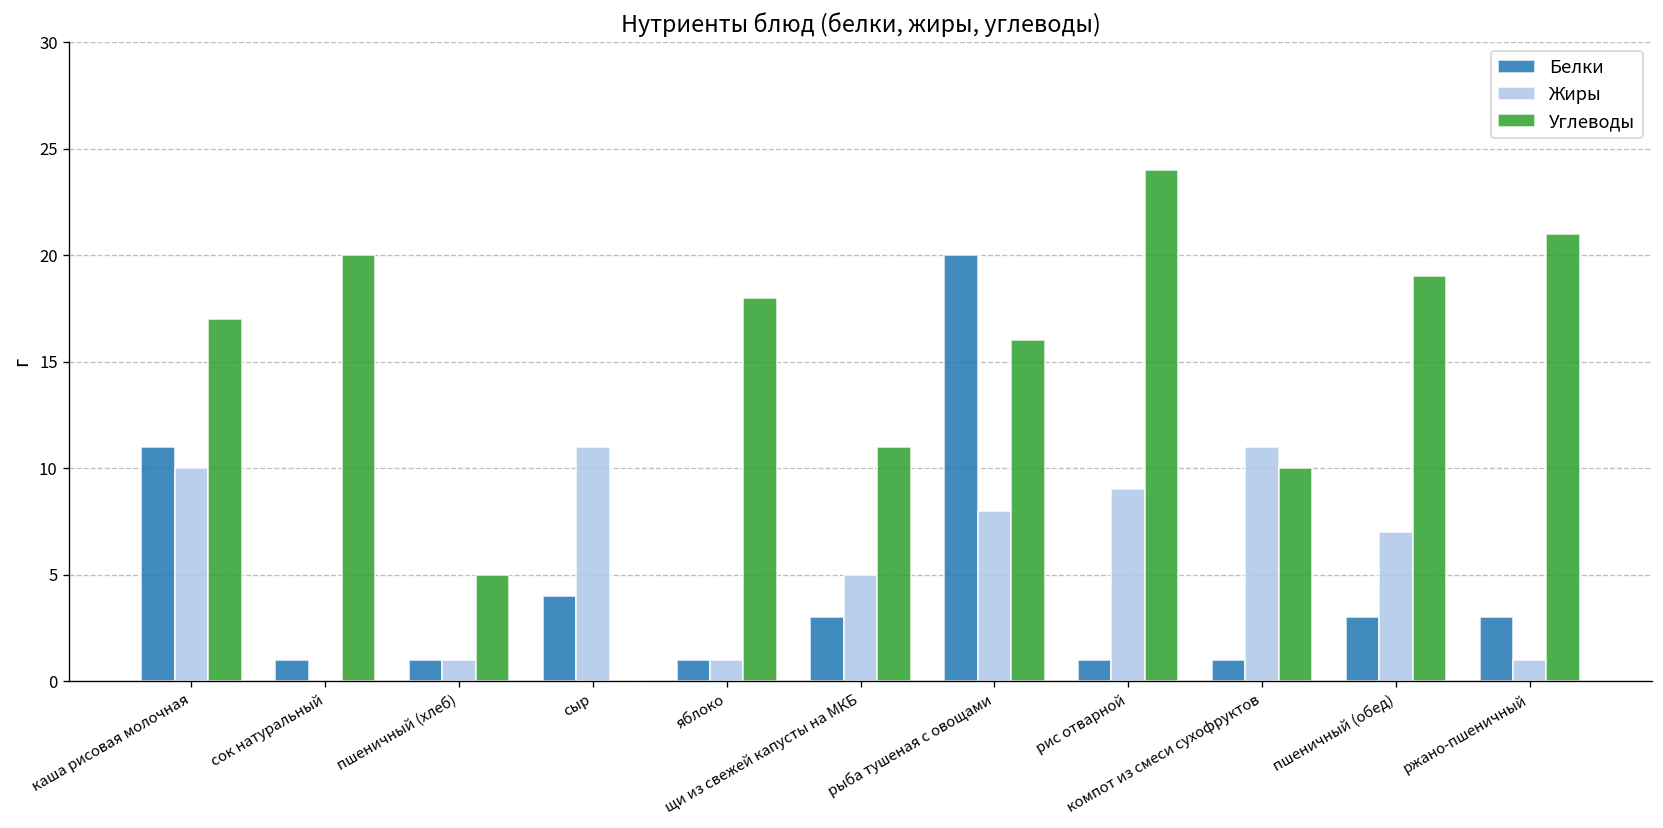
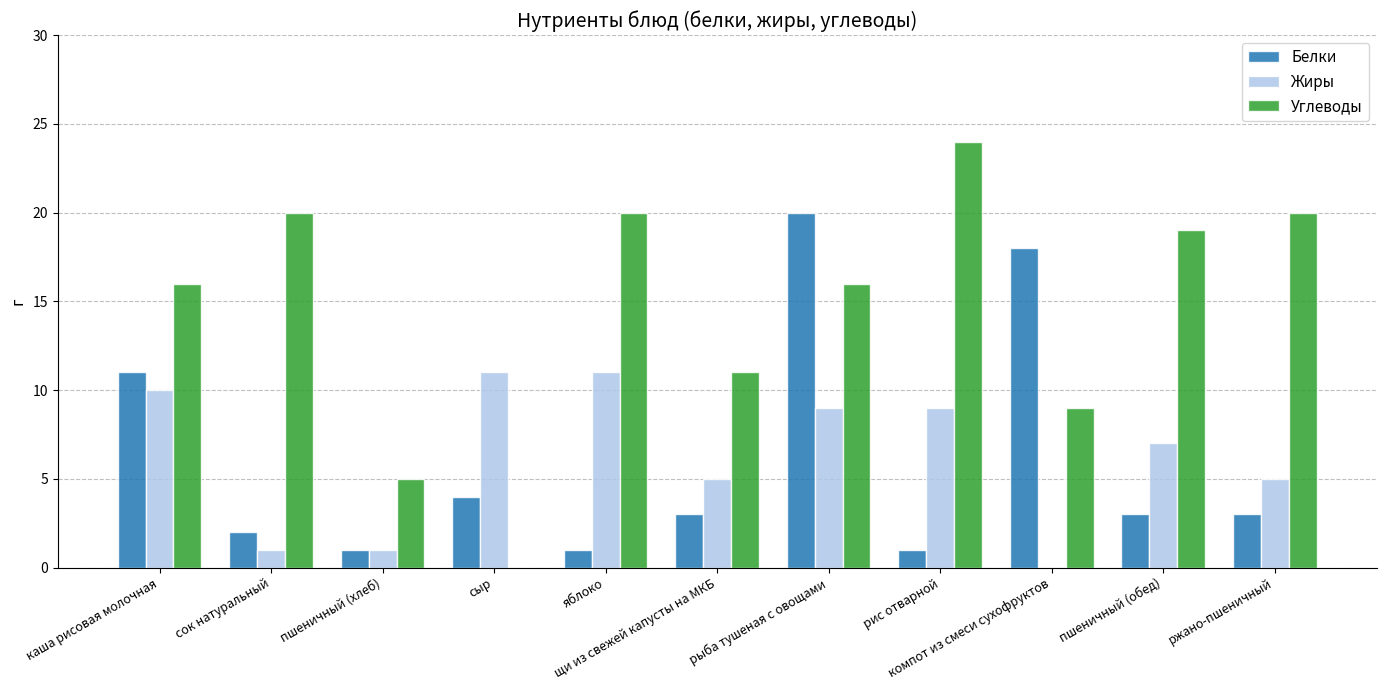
Углеводы, каша рисовая молочная: 17 -> 16
Белки, сок натуральный: 1 -> 2
Жиры, сок натуральный: 0 -> 1
Жиры, яблоко: 1 -> 11
Углеводы, яблоко: 18 -> 20
Жиры, рыба тушеная с овощами: 8 -> 9
Белки, компот из смеси сухофруктов: 1 -> 18
Жиры, компот из смеси сухофруктов: 11 -> 0
Углеводы, компот из смеси сухофруктов: 10 -> 9
Жиры, ржано-пшеничный: 1 -> 5
Углеводы, ржано-пшеничный: 21 -> 20
